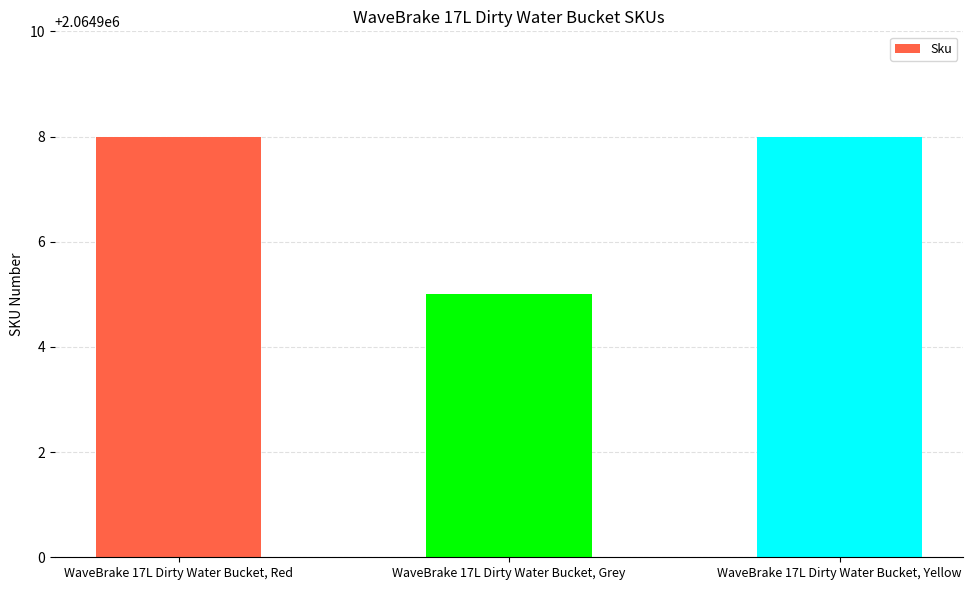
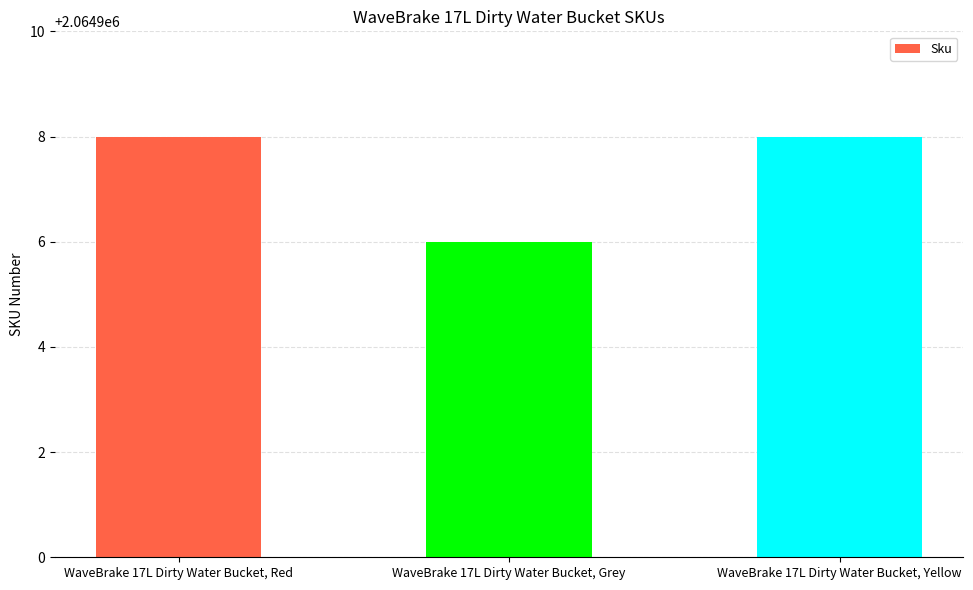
WaveBrake 17L Dirty Water Bucket, Grey: 2064905 -> 2064906
